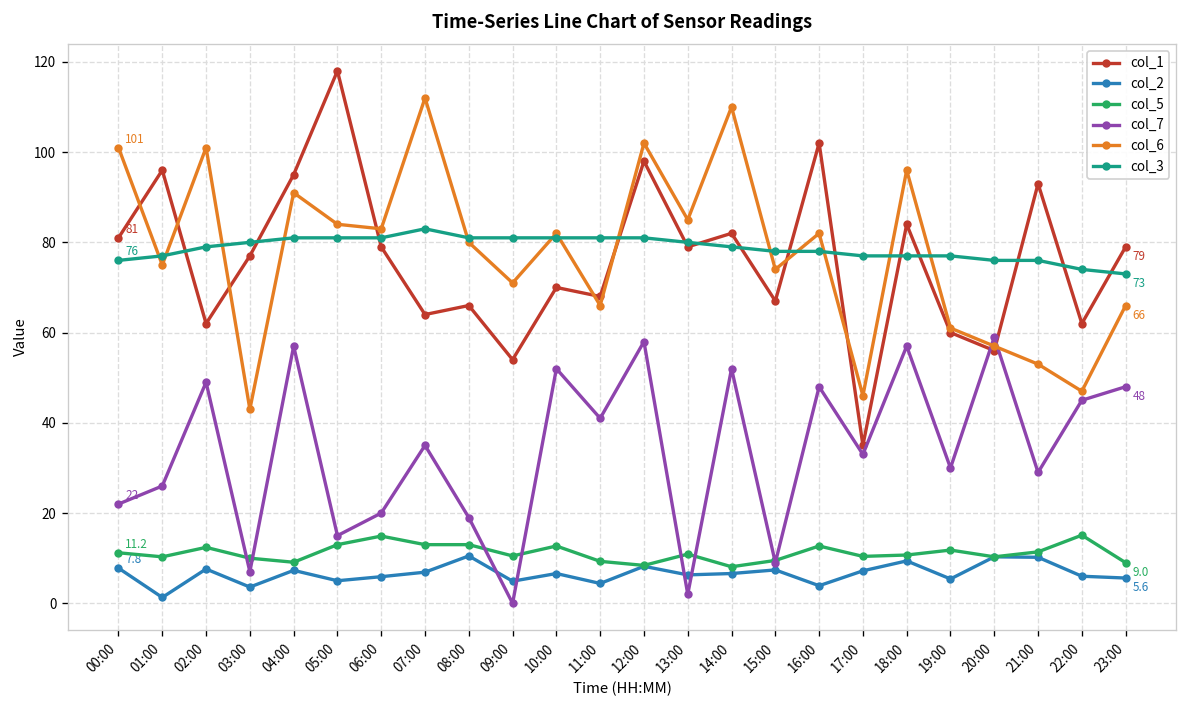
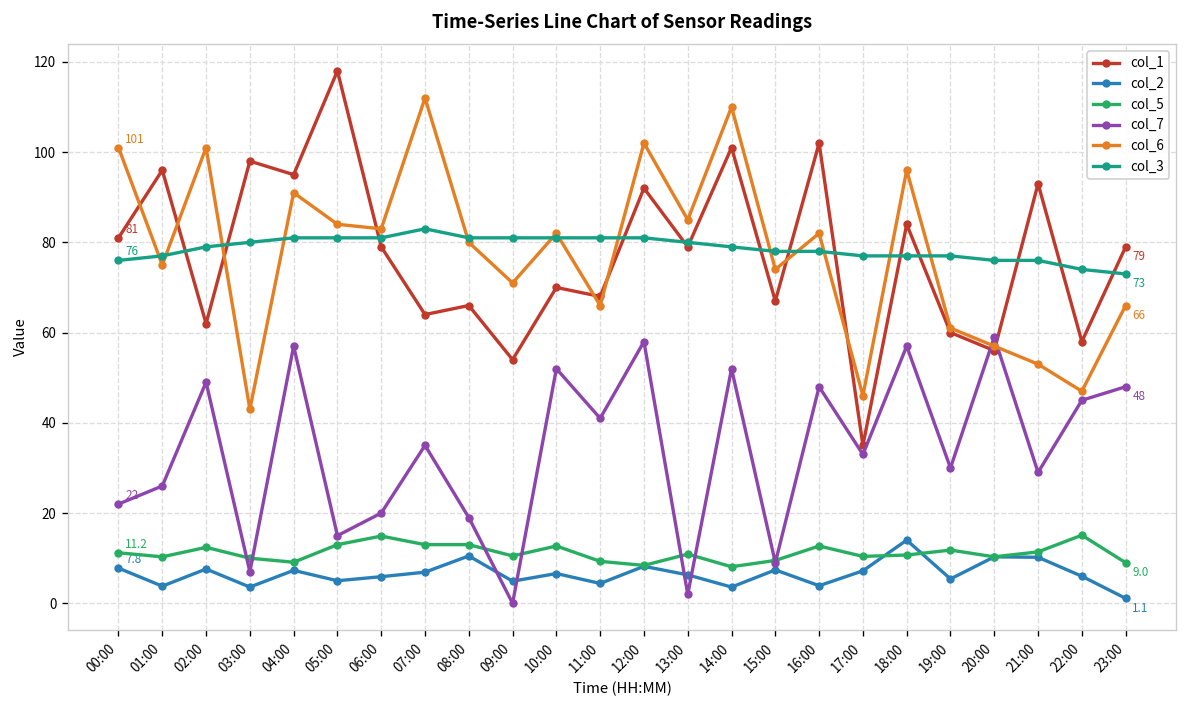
col_2, 01:00: 1 -> 4
col_1, 03:00: 77 -> 98
col_1, 12:00: 98 -> 92
col_1, 14:00: 82 -> 101
col_2, 14:00: 7 -> 4
col_2, 18:00: 9 -> 14
col_1, 22:00: 62 -> 58
col_2, 23:00: 5.6 -> 1.1
